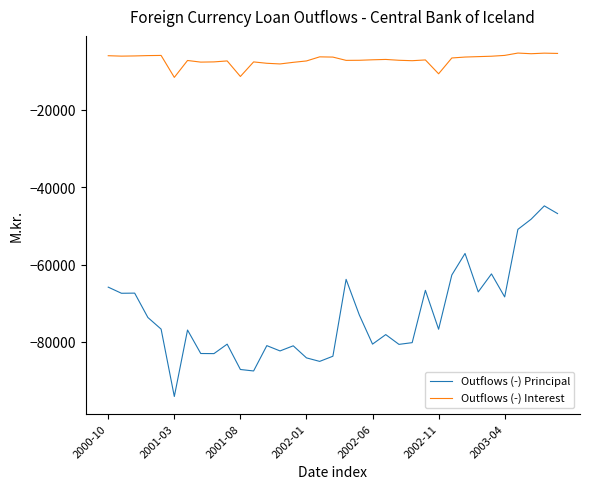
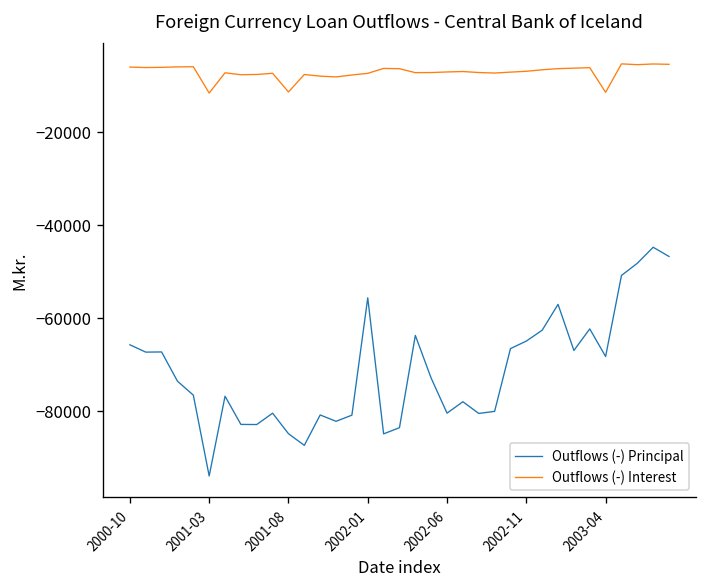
Outflows (-) Principal, 2001-08: -87000 -> -85000
Outflows (-) Principal, 2002-01: -84000 -> -56000
Outflows (-) Principal, 2002-11: -77000 -> -65000
Outflows (-) Interest, 2002-11: -11000 -> -7000
Outflows (-) Interest, 2003-04: -6000 -> -11000
